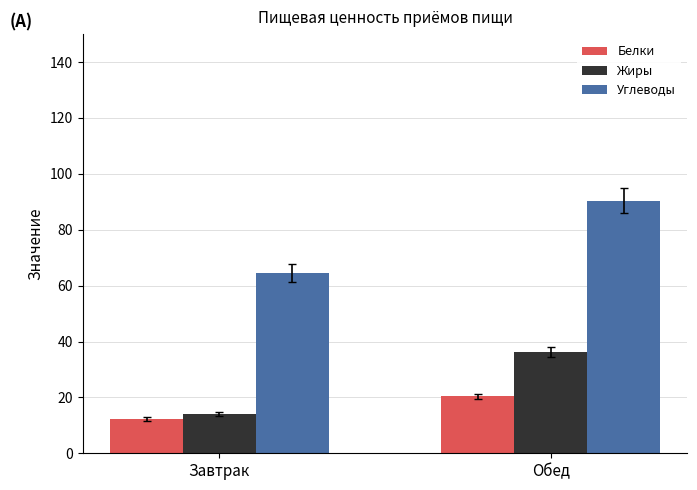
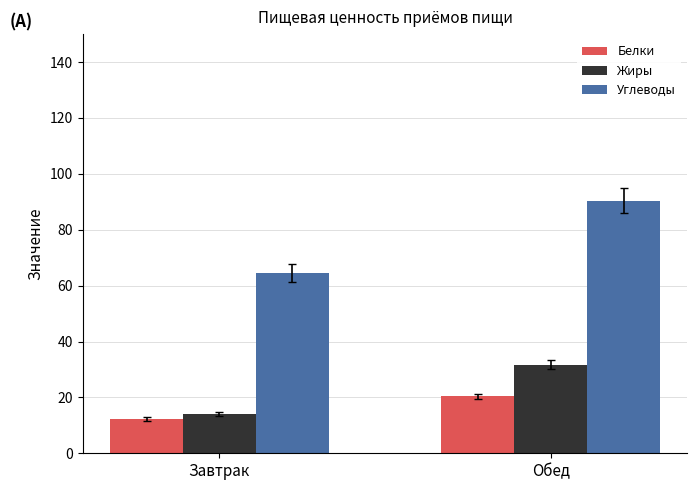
Жиры, Обед: 36 -> 32
